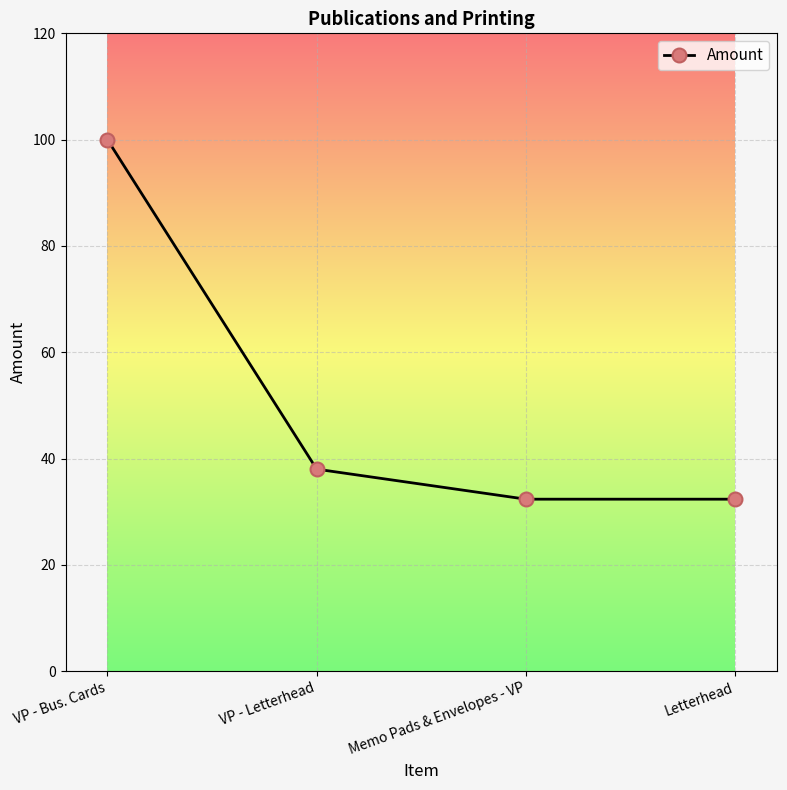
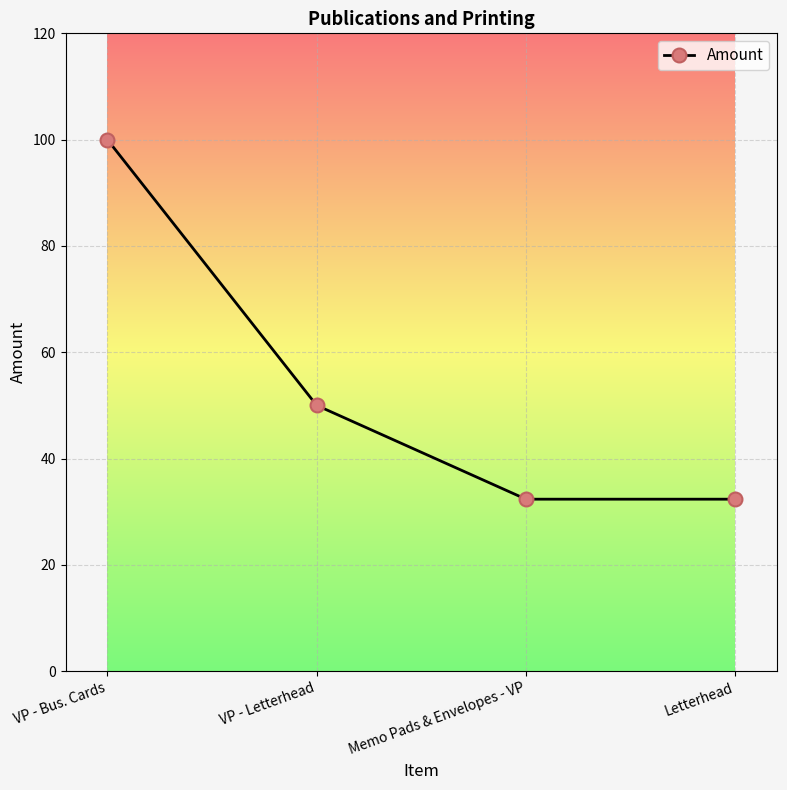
VP - Letterhead: 38 -> 50
